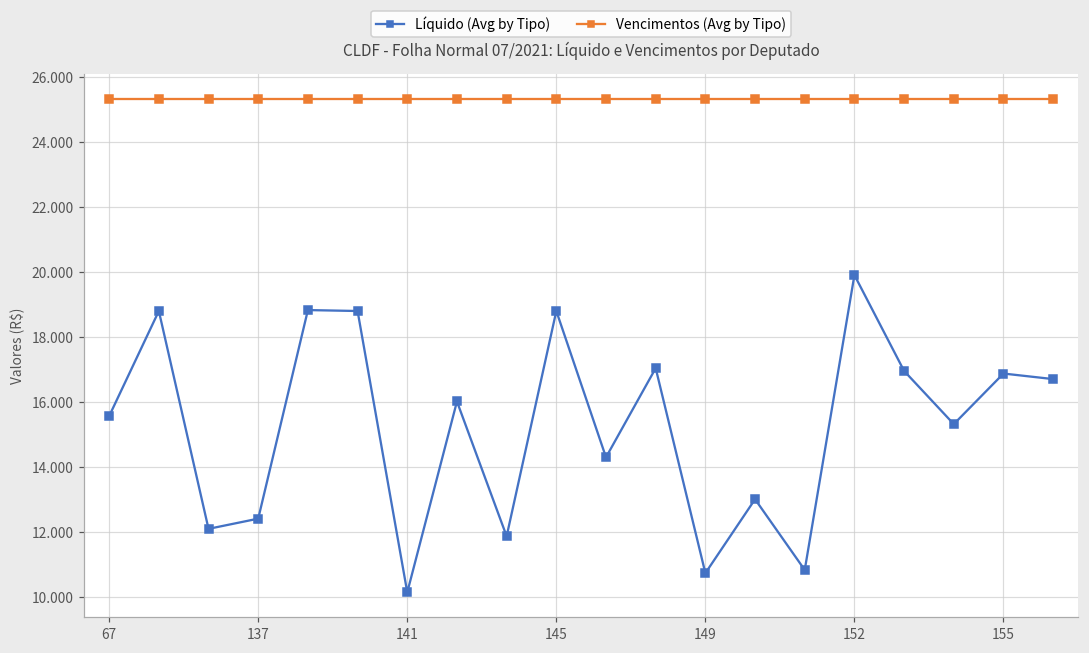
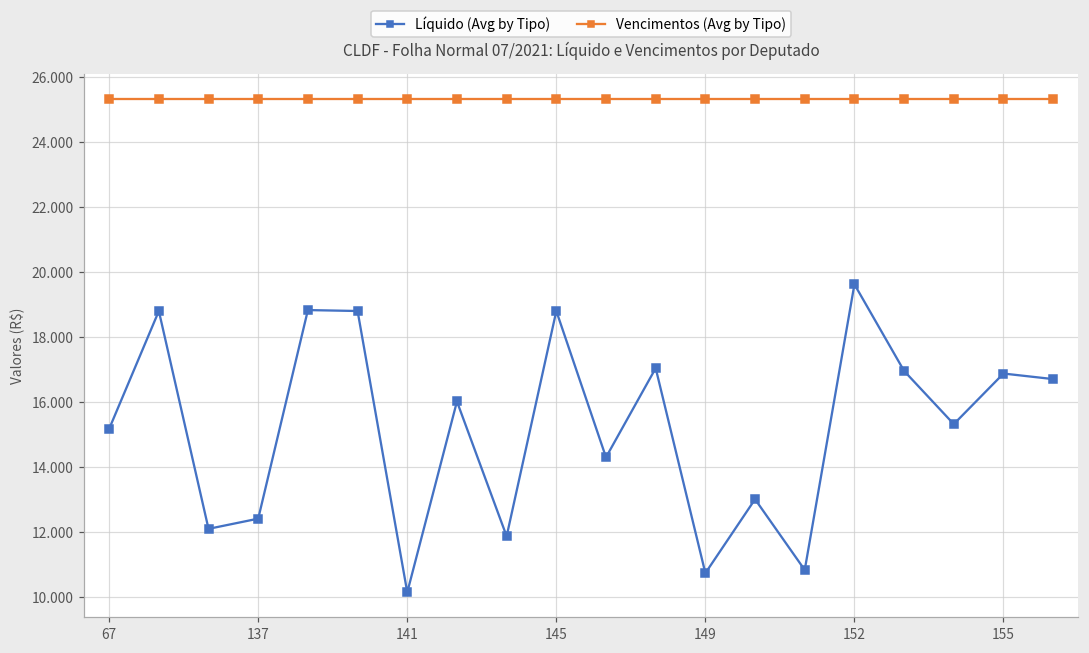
Líquido (Avg by Tipo), 67: 15.6 -> 15.2
Líquido (Avg by Tipo), 152: 19.9 -> 19.6
